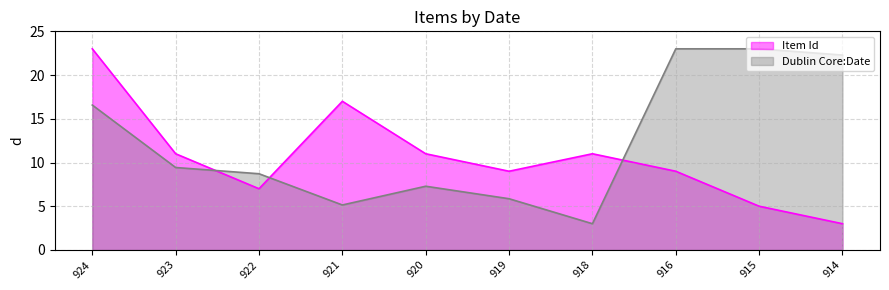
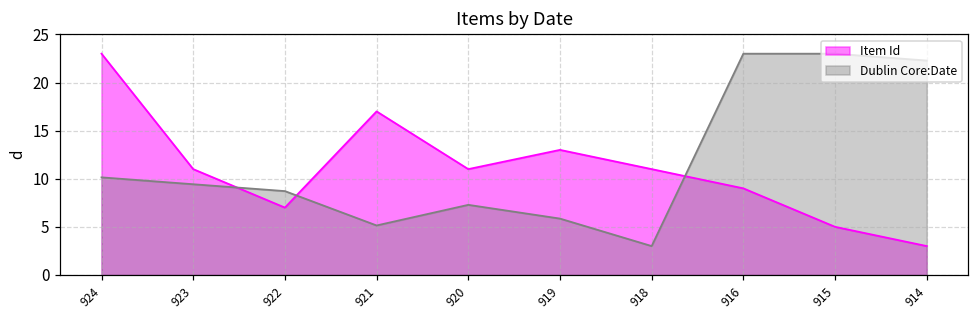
Dublin Core:Date, 924: 17 -> 10
Item Id, 919: 9 -> 13
